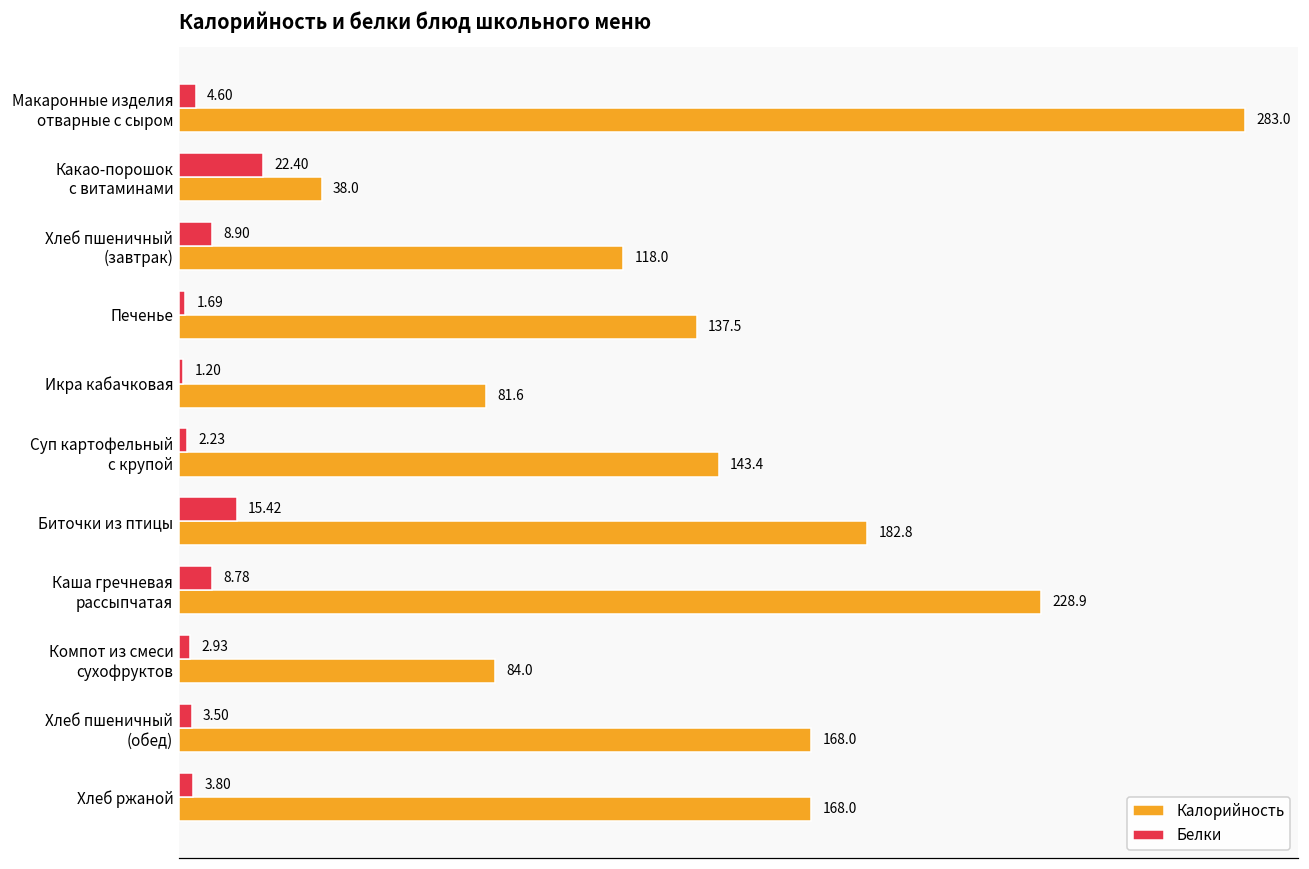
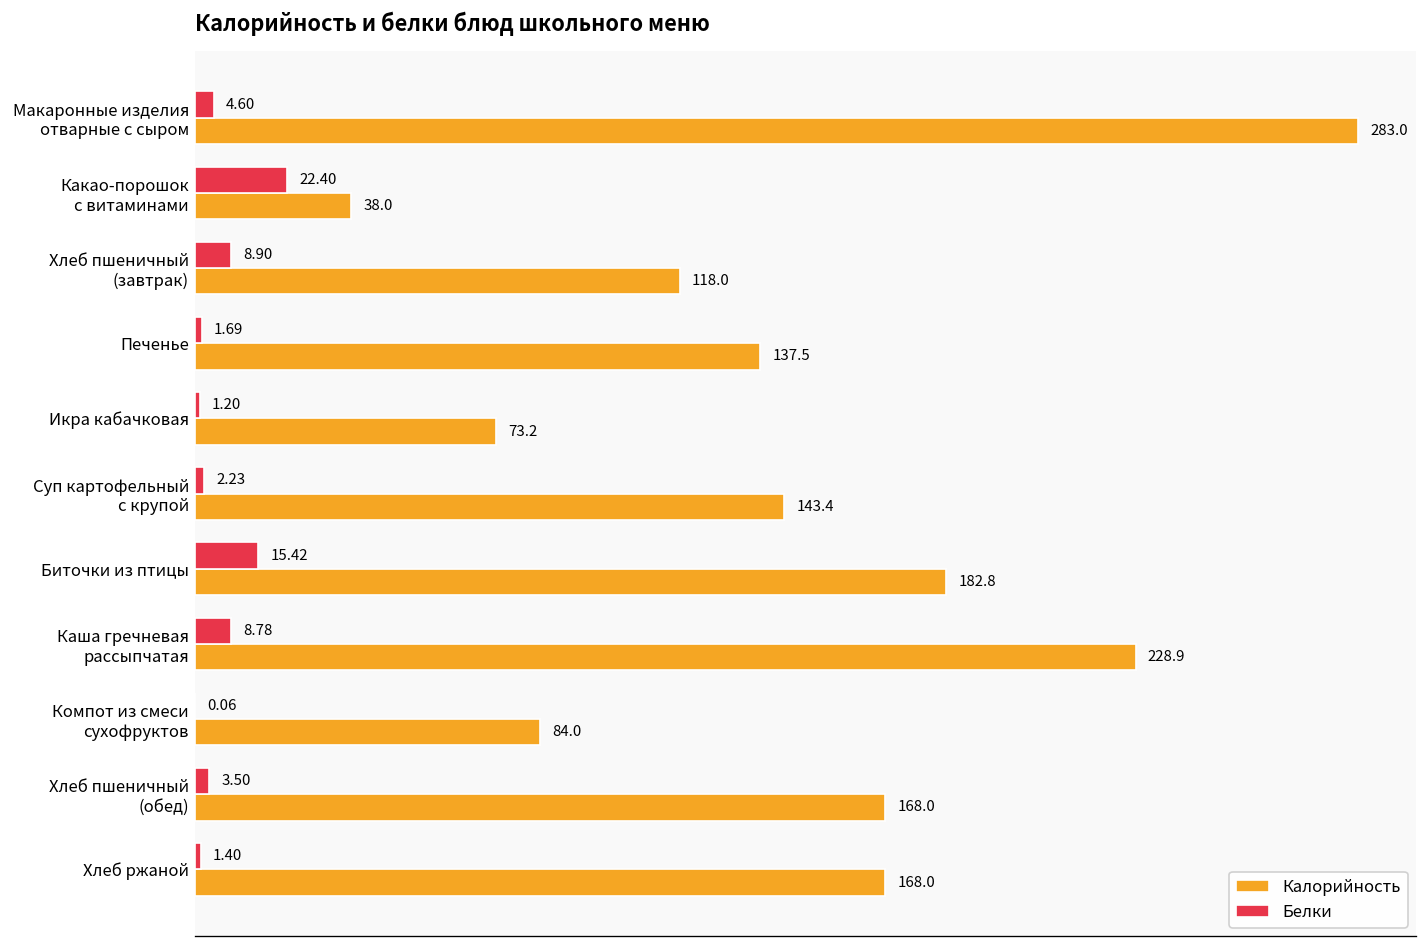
Калорийность, Икра кабачковая: 81.6 -> 73.2
Белки, Компот из смеси сухофруктов: 2.93 -> 0.06
Белки, Хлеб ржаной: 3.80 -> 1.40
